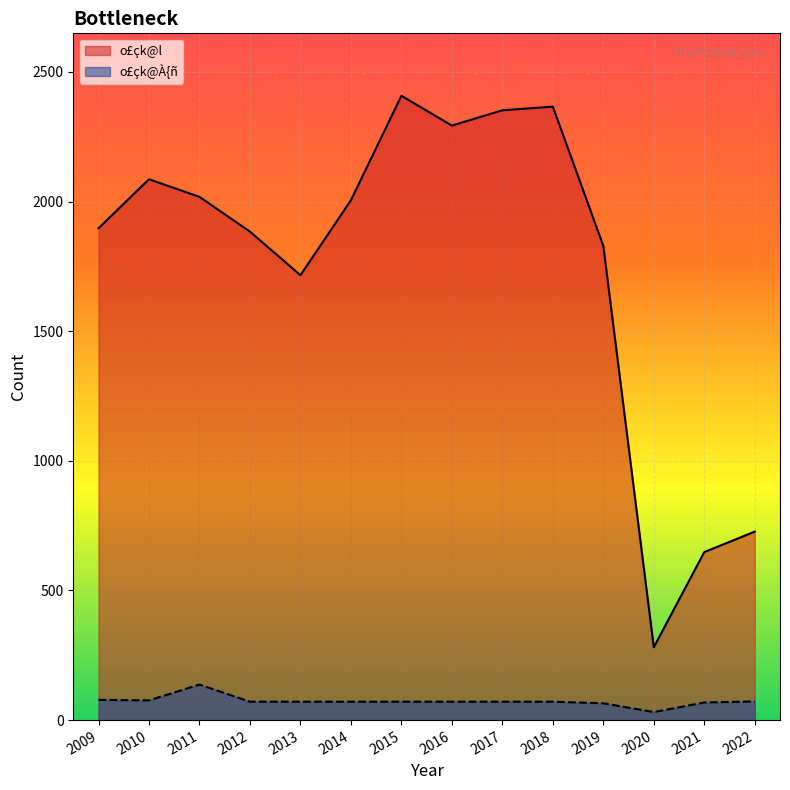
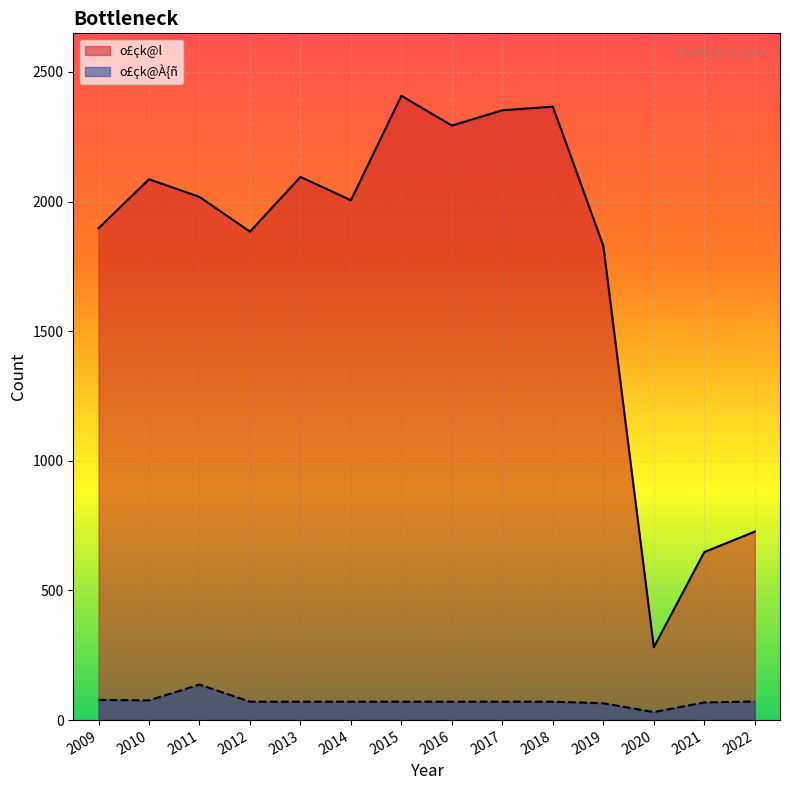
o£çk@l, 2013: 1720 -> 2100
